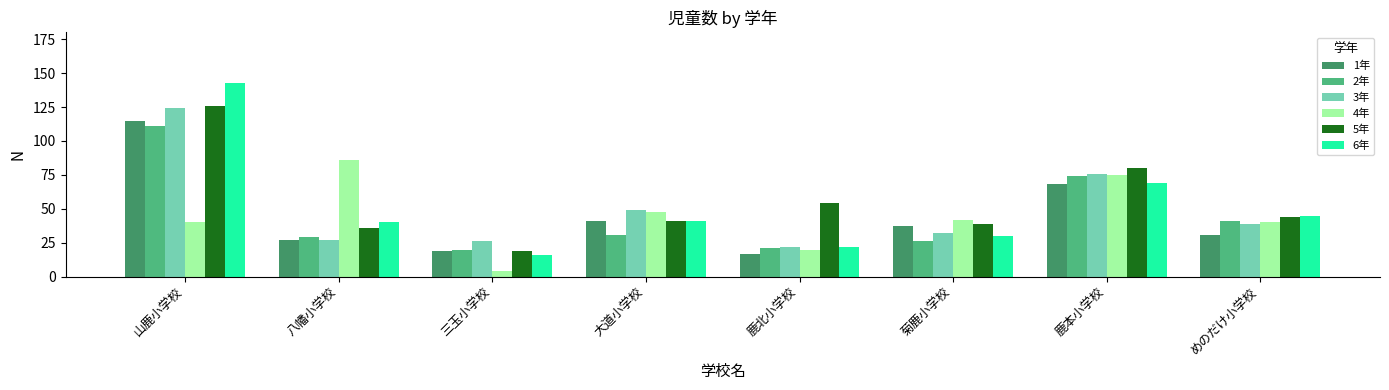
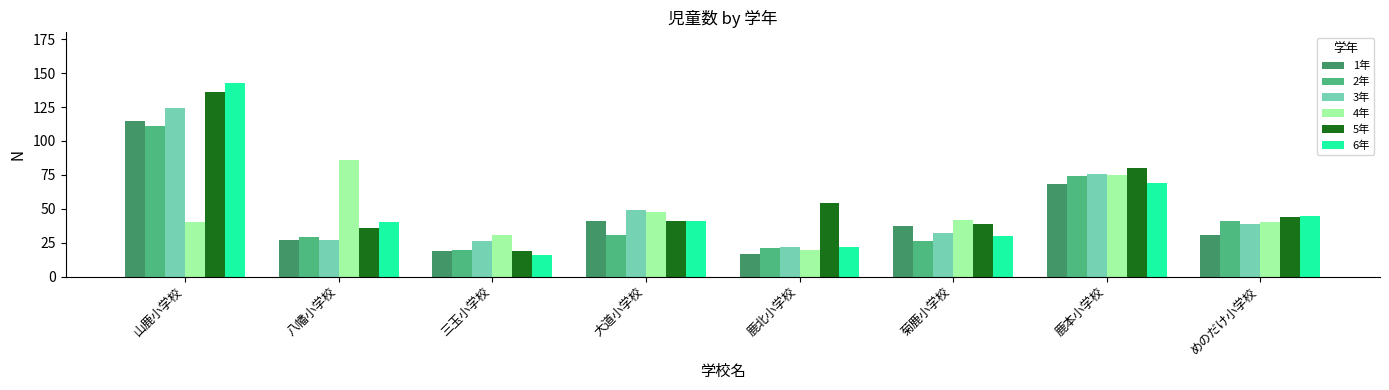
5年, 山鹿小学校: 126 -> 136
4年, 三玉小学校: 4 -> 31
